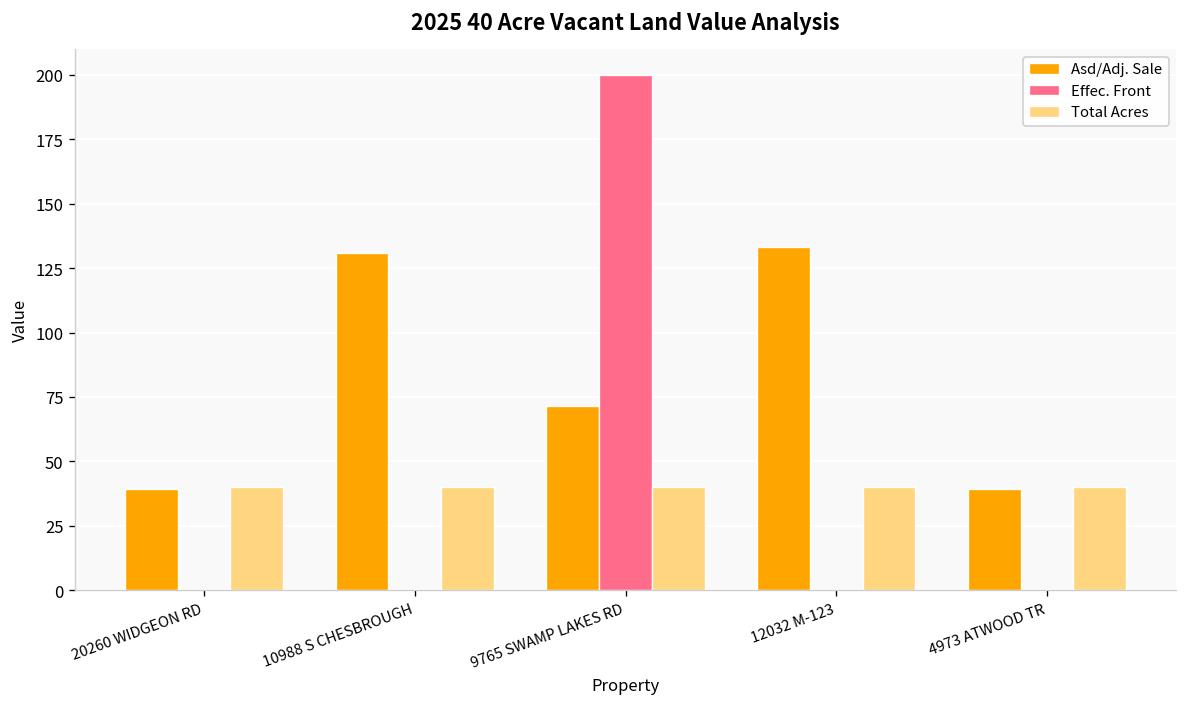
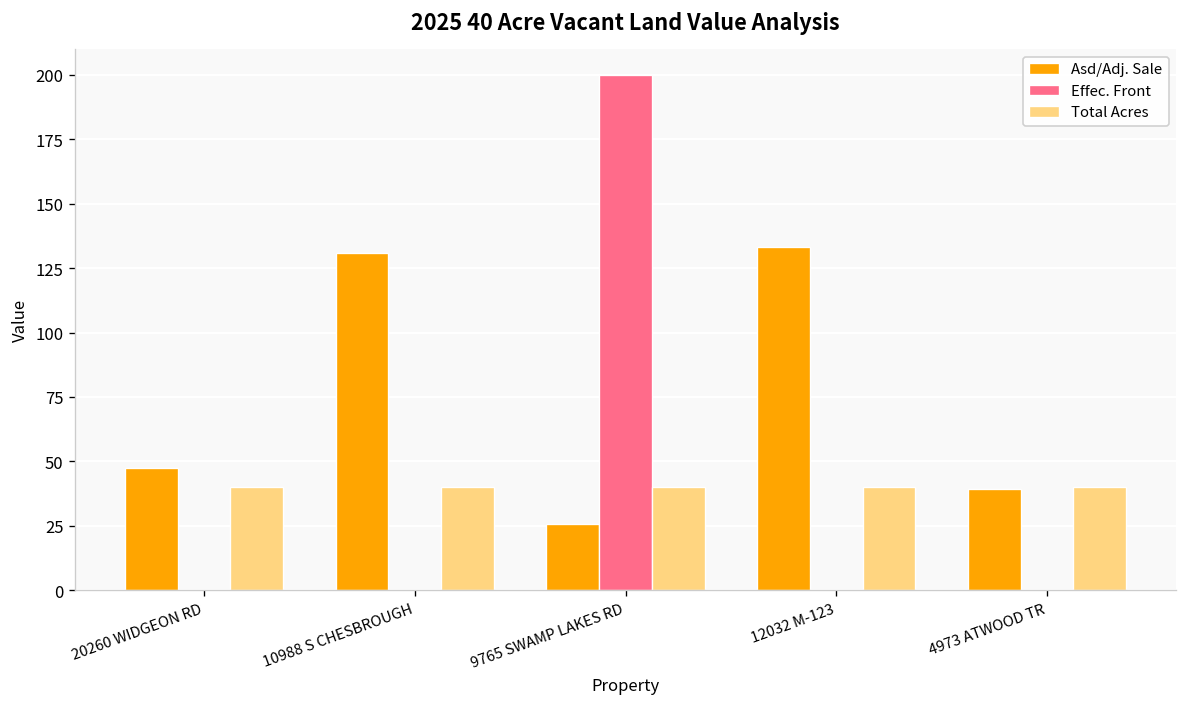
Asd/Adj. Sale, 20260 WIDGEON RD: 39 -> 48
Asd/Adj. Sale, 9765 SWAMP LAKES RD: 72 -> 26
